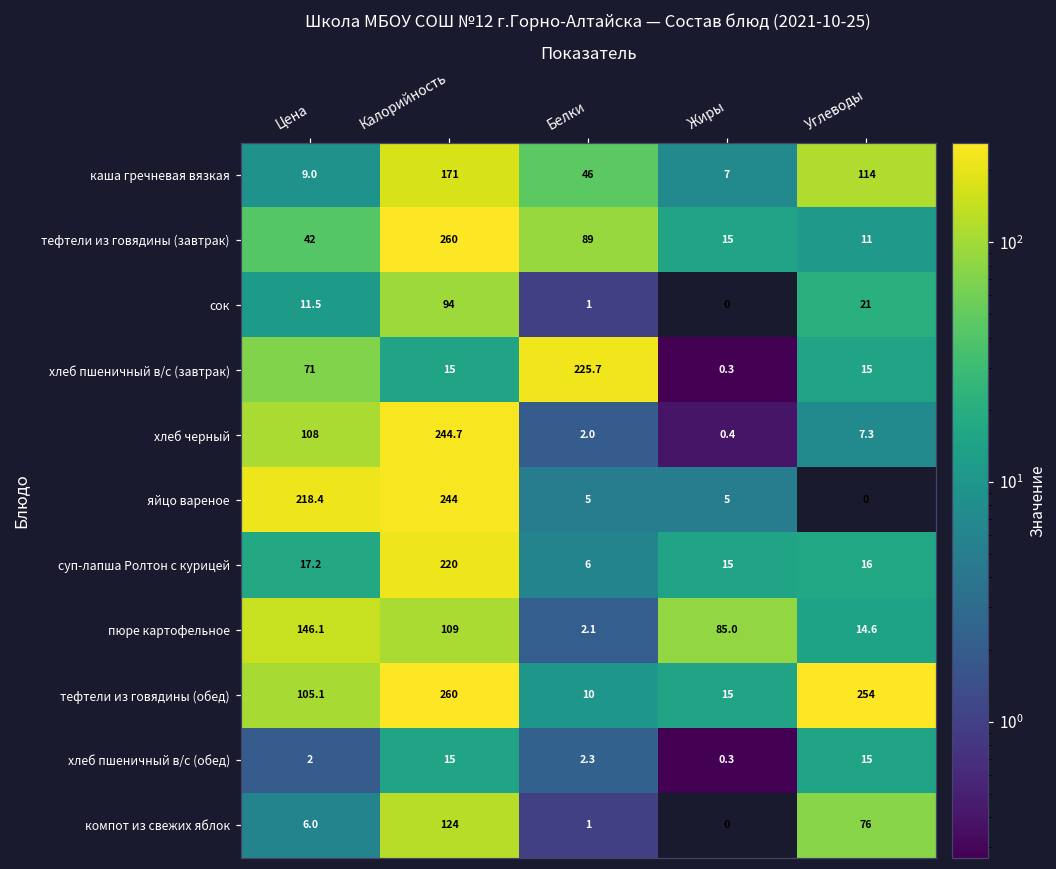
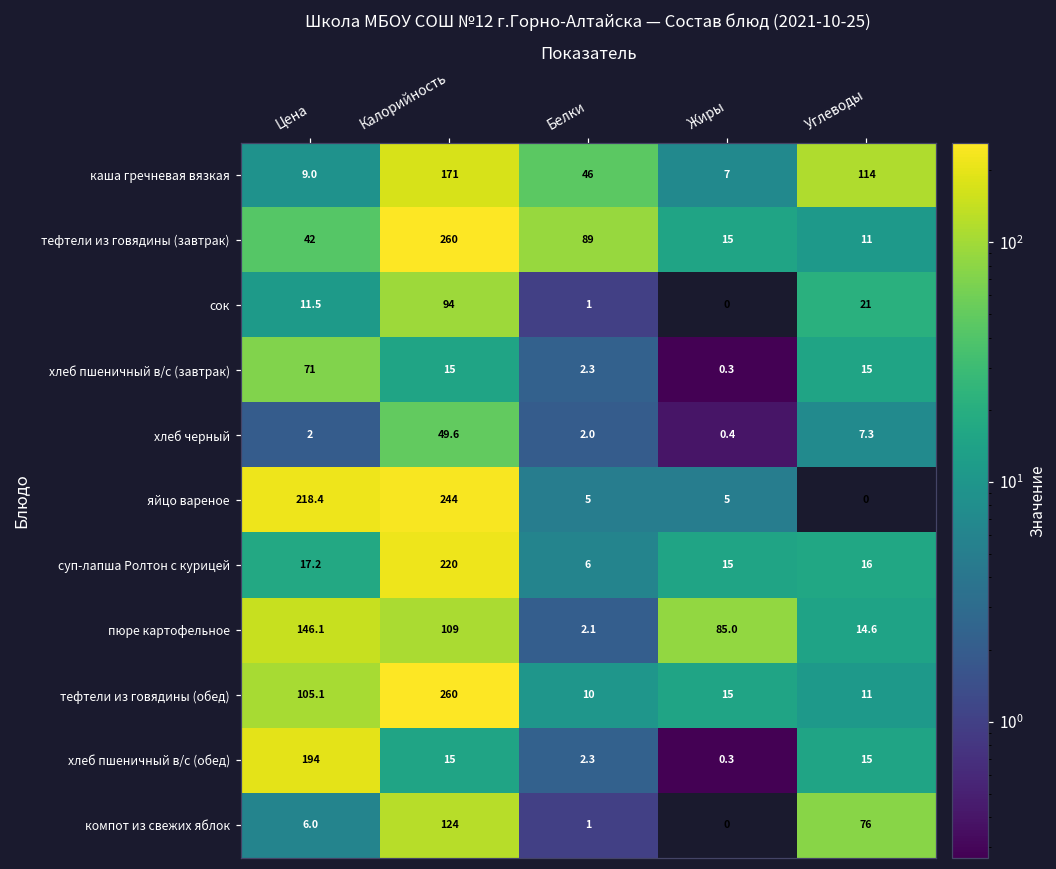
хлеб пшеничный в/с (завтрак), Белки: 225.7 -> 2.3
хлеб черный, Цена: 108 -> 2
хлеб черный, Калорийность: 244.7 -> 49.6
тефтели из говядины (обед), Углеводы: 254 -> 11
хлеб пшеничный в/с (обед), Цена: 2 -> 194
